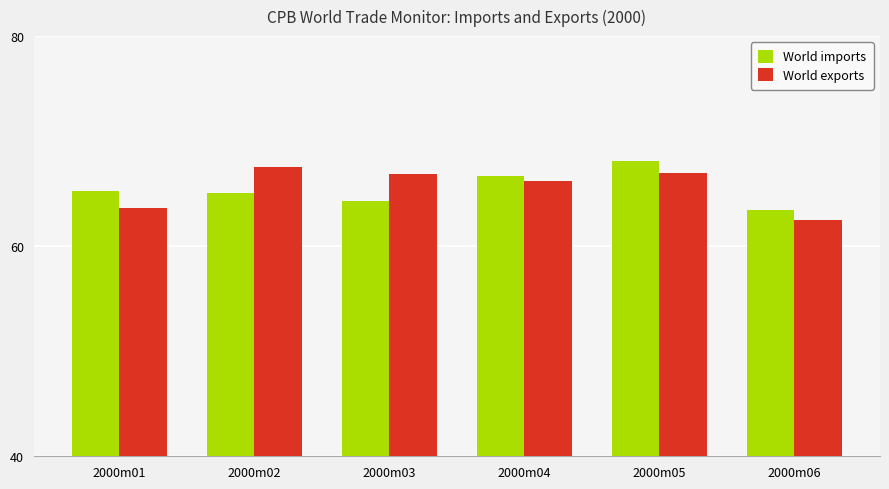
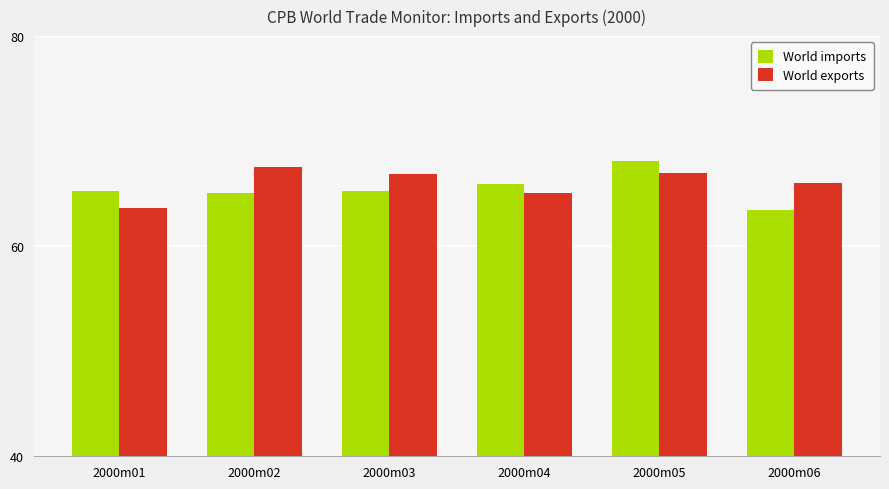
World imports, 2000m03: 64.3 -> 65.3
World imports, 2000m04: 66.6 -> 65.9
World exports, 2000m04: 66.2 -> 65.0
World exports, 2000m06: 62.5 -> 66.0
